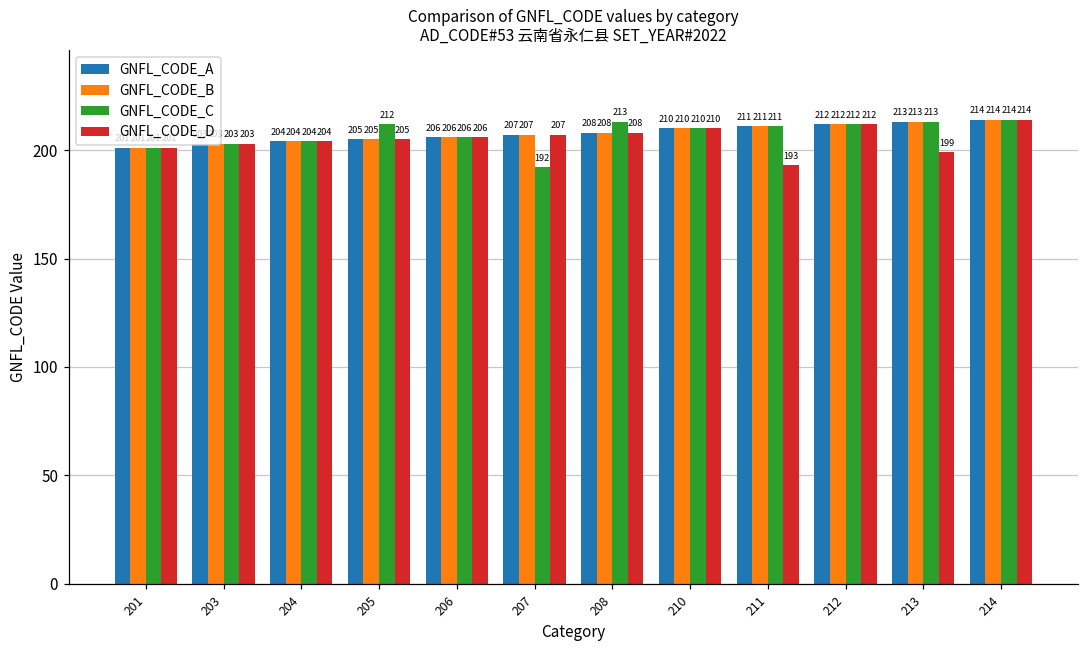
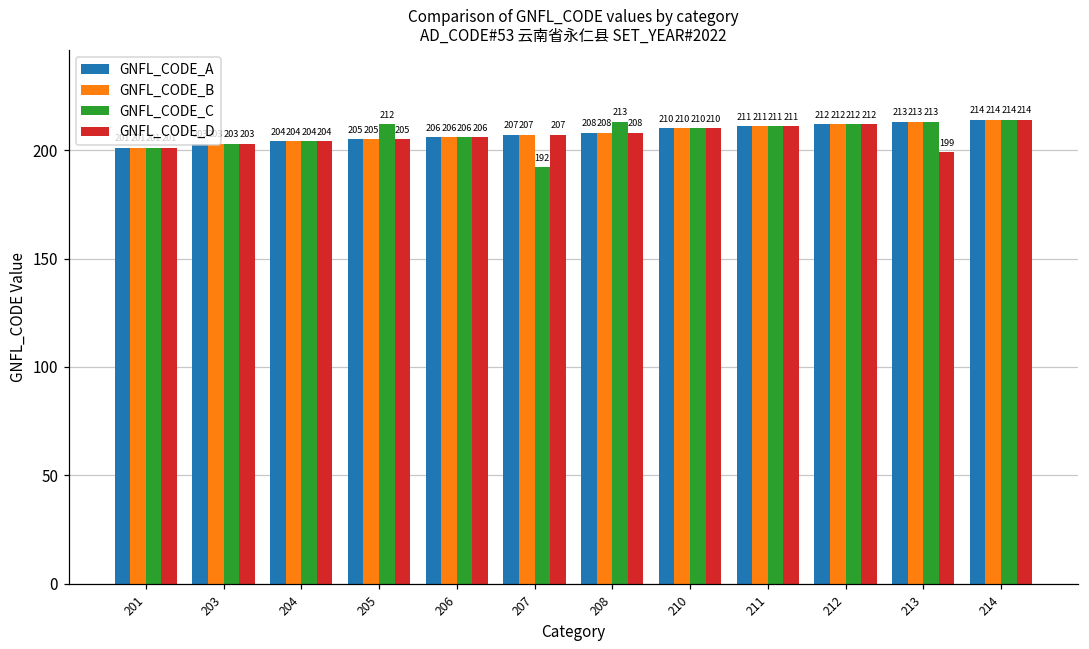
GNFL_CODE_D, 211: 193 -> 211
